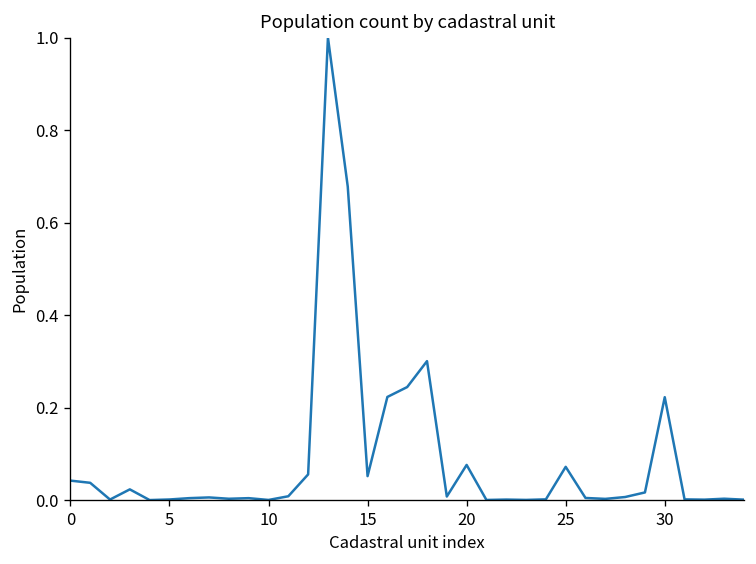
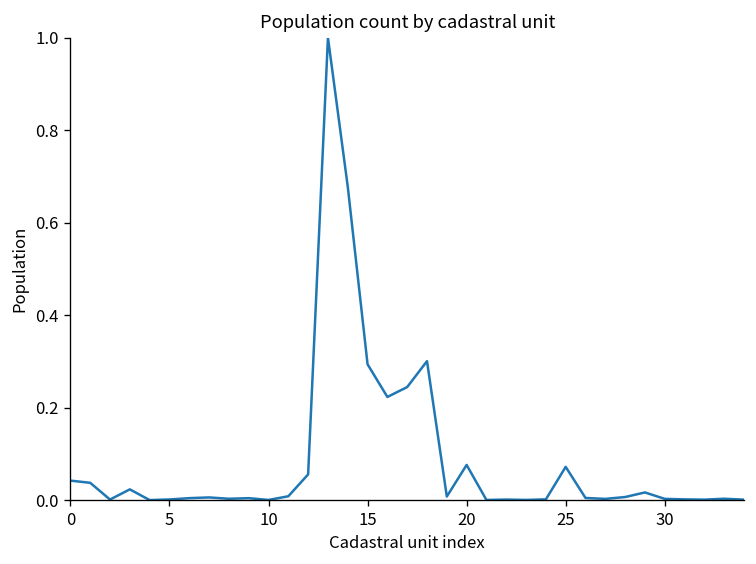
15: 0.05 -> 0.29
30: 0.22 -> 0.00
